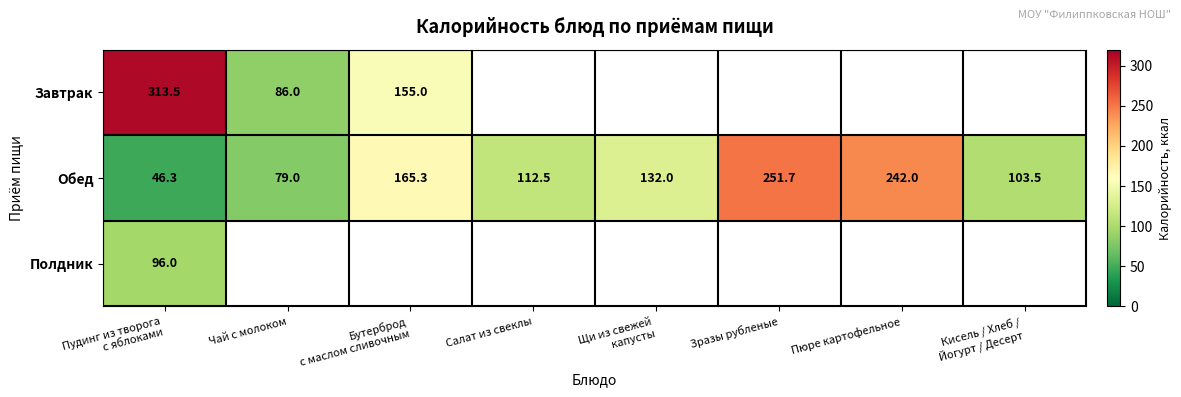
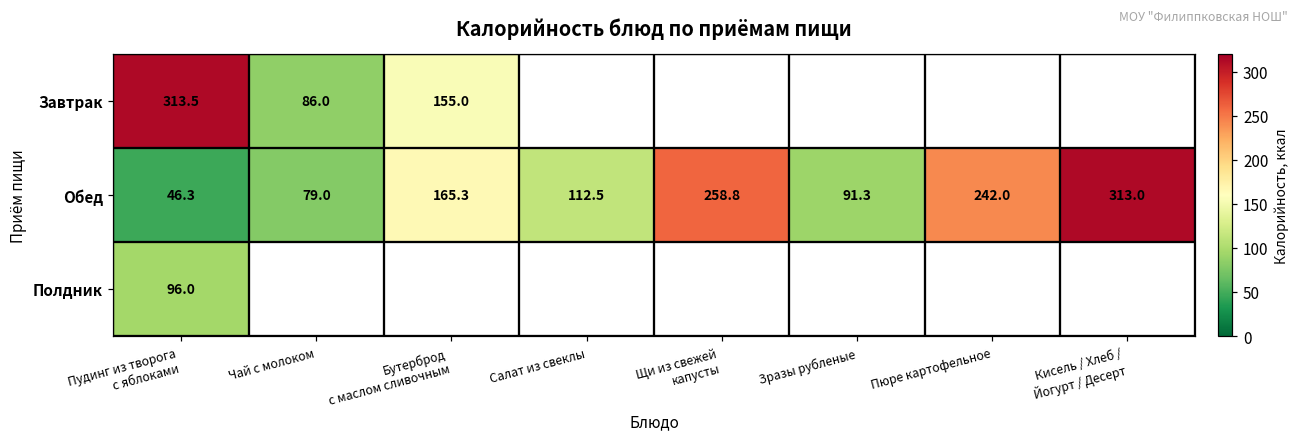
Обед, Щи из свежей капусты: 132.0 -> 258.8
Обед, Зразы рубленые: 251.7 -> 91.3
Обед, Кисель / Хлеб / Йогурт / Десерт: 103.5 -> 313.0
